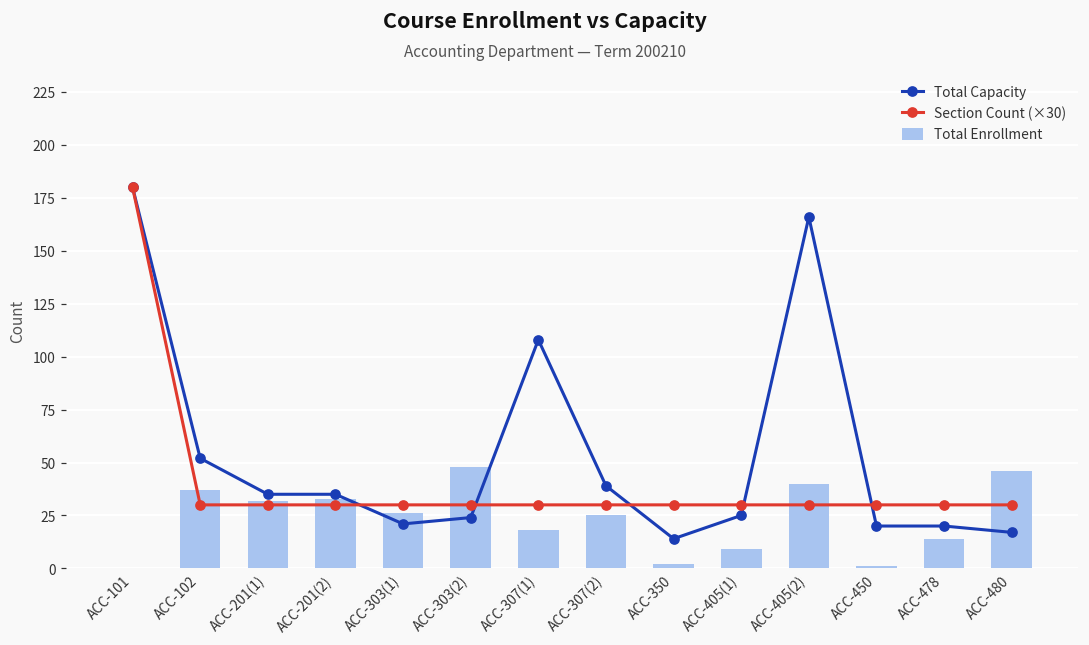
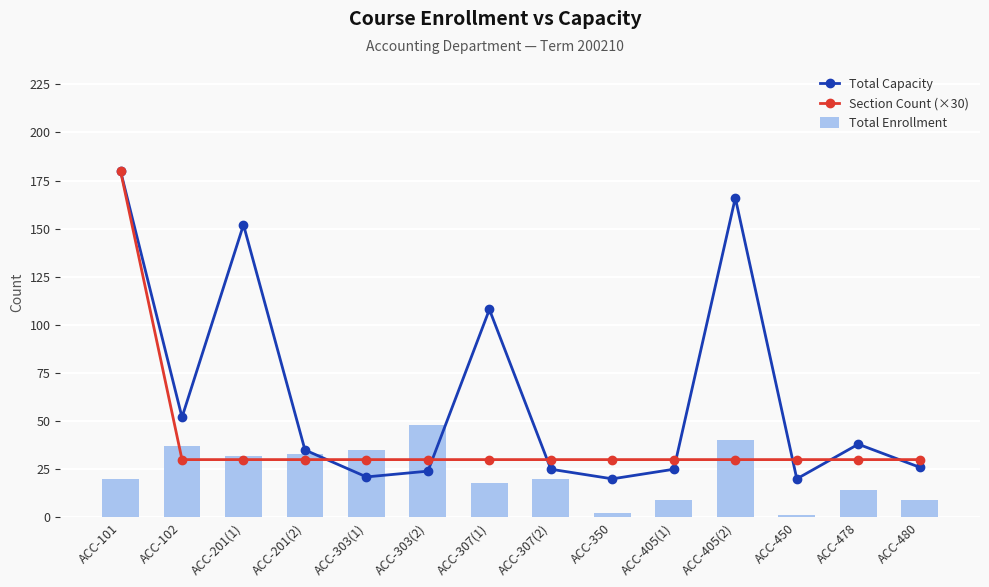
Total Enrollment, ACC-101: 0 -> 20
Total Capacity, ACC-201(1): 35 -> 152
Total Enrollment, ACC-303(1): 26 -> 35
Total Enrollment, ACC-307(2): 25 -> 20
Total Capacity, ACC-307(2): 39 -> 25
Total Capacity, ACC-350: 14 -> 20
Total Capacity, ACC-478: 20 -> 38
Total Capacity, ACC-480: 17 -> 26
Total Enrollment, ACC-480: 46 -> 9
